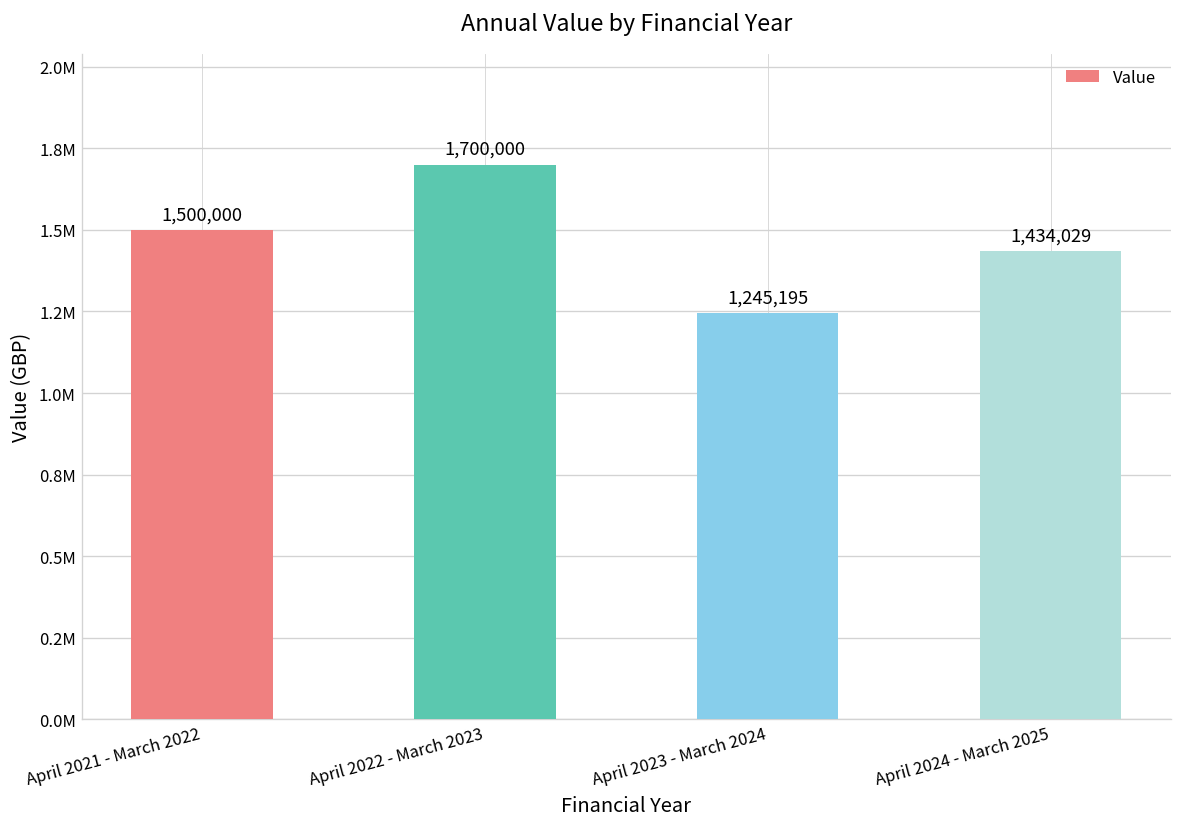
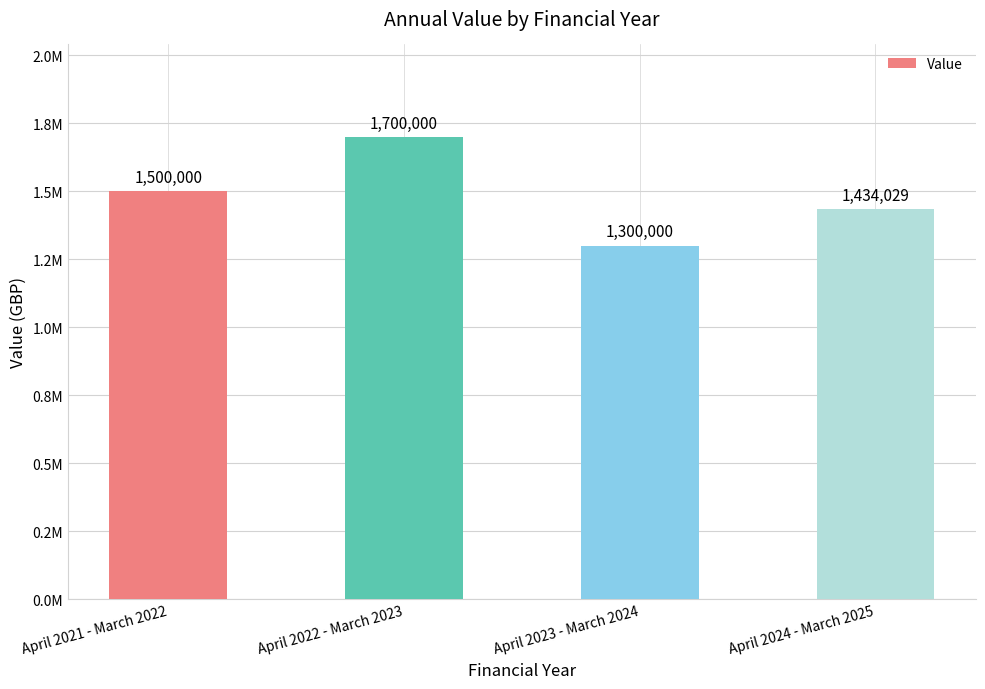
April 2023 - March 2024: 1,245,195 -> 1,300,000
